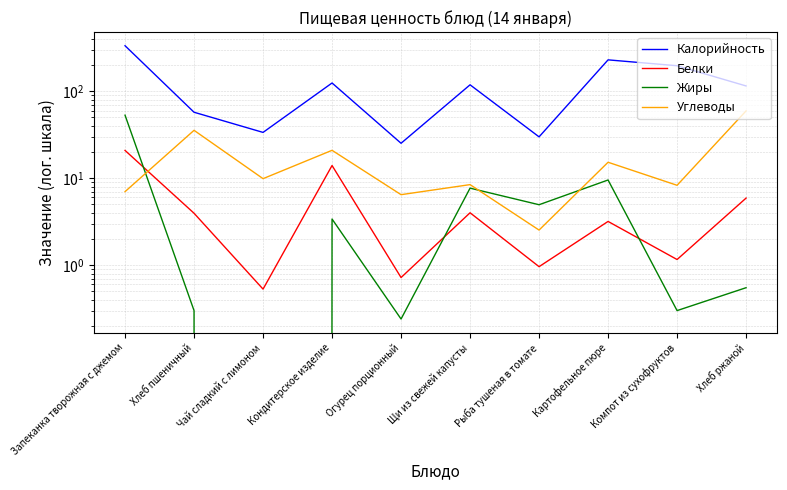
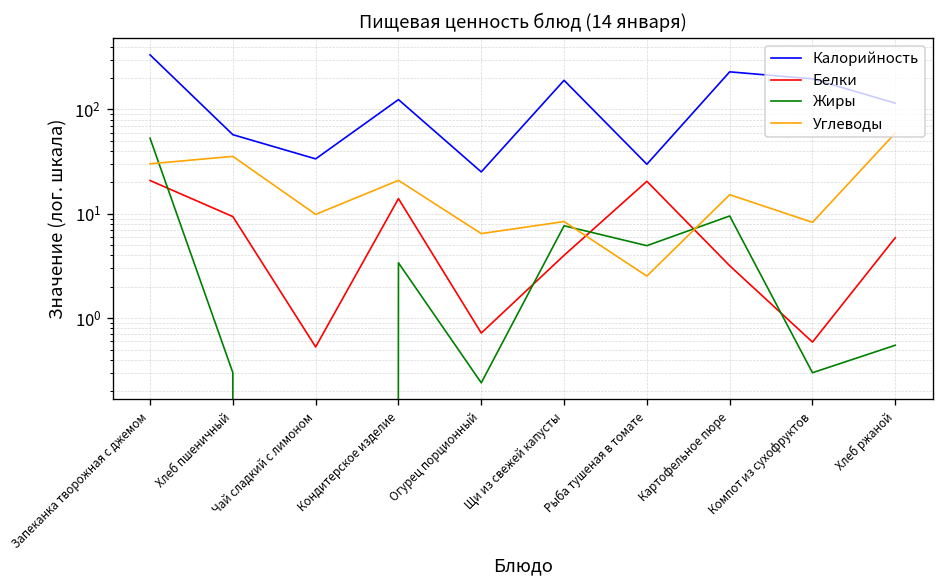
Углеводы, Запеканка творожная с джемом: 7 -> 30
Белки, Хлеб пшеничный: 4 -> 9
Калорийность, Щи из свежей капусты: 120 -> 190
Белки, Рыба тушеная в томате: 1.0 -> 20
Белки, Компот из сухофруктов: 1.2 -> 0.6
